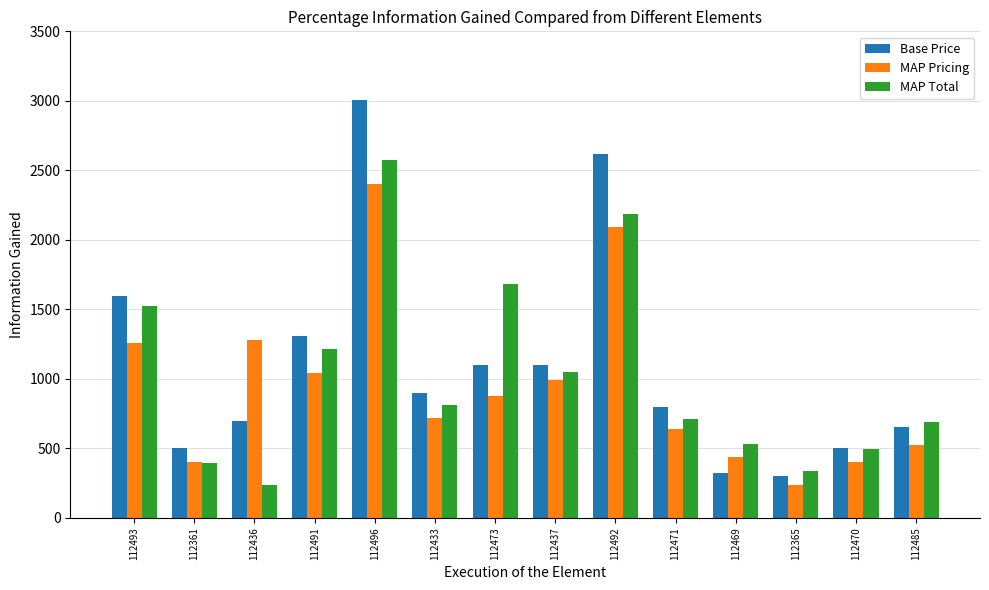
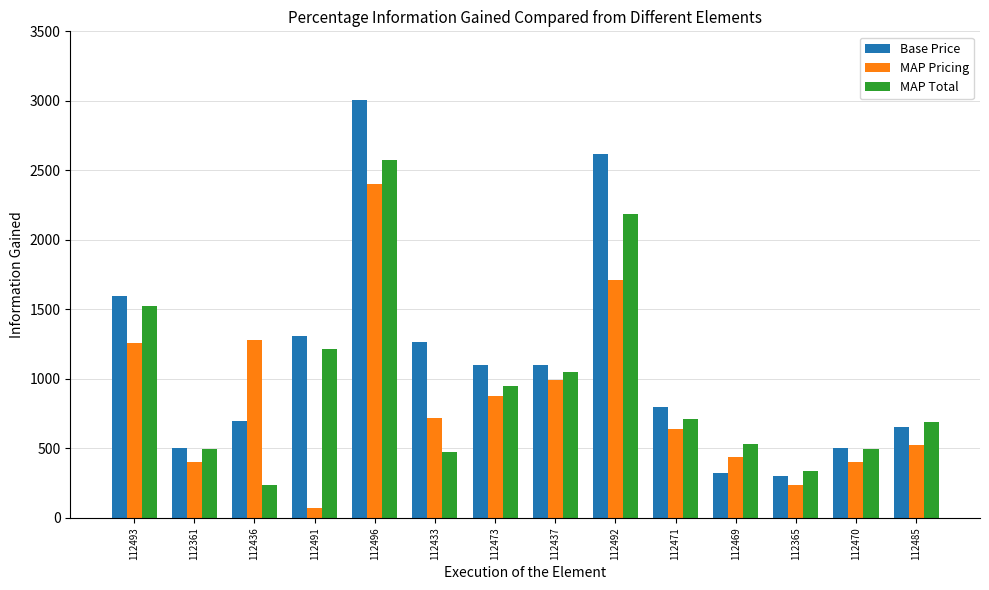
MAP Total, 112361: 400 -> 490
MAP Pricing, 112491: 1050 -> 70
Base Price, 112433: 900 -> 1260
MAP Total, 112433: 810 -> 470
MAP Total, 112473: 1680 -> 950
MAP Pricing, 112492: 2090 -> 1710
